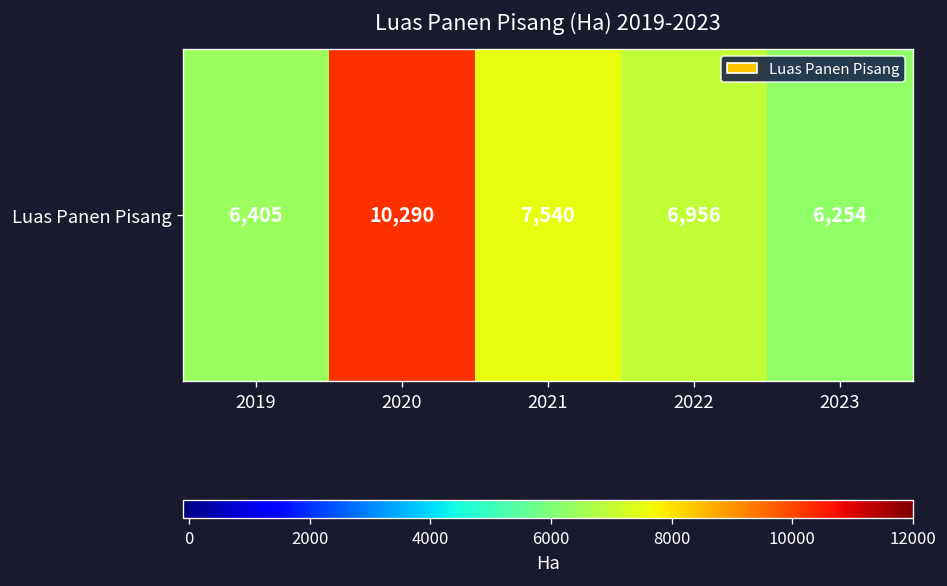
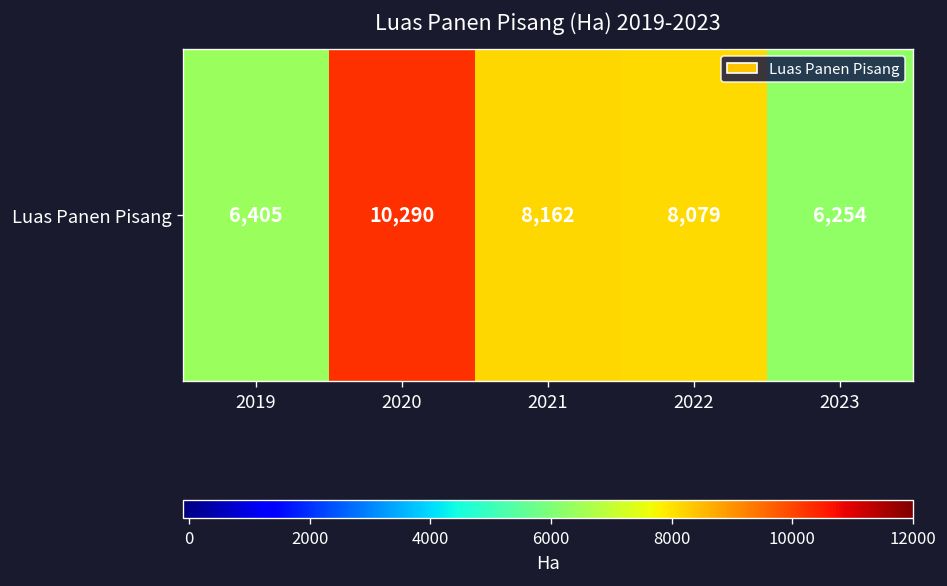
Luas Panen Pisang, 2021: 7,540 -> 8,162
Luas Panen Pisang, 2022: 6,956 -> 8,079
